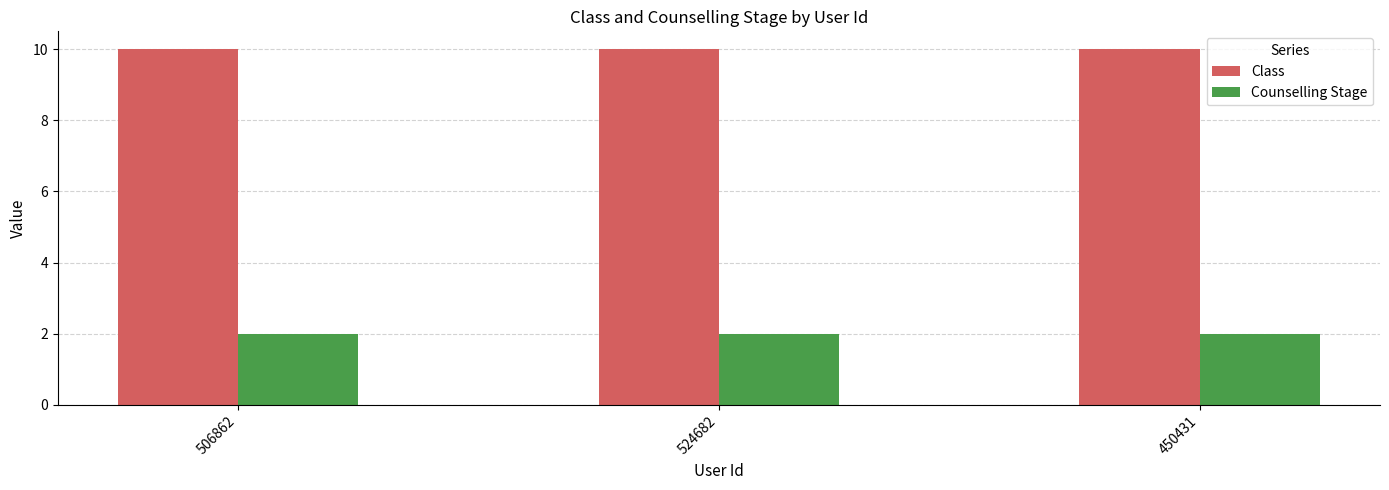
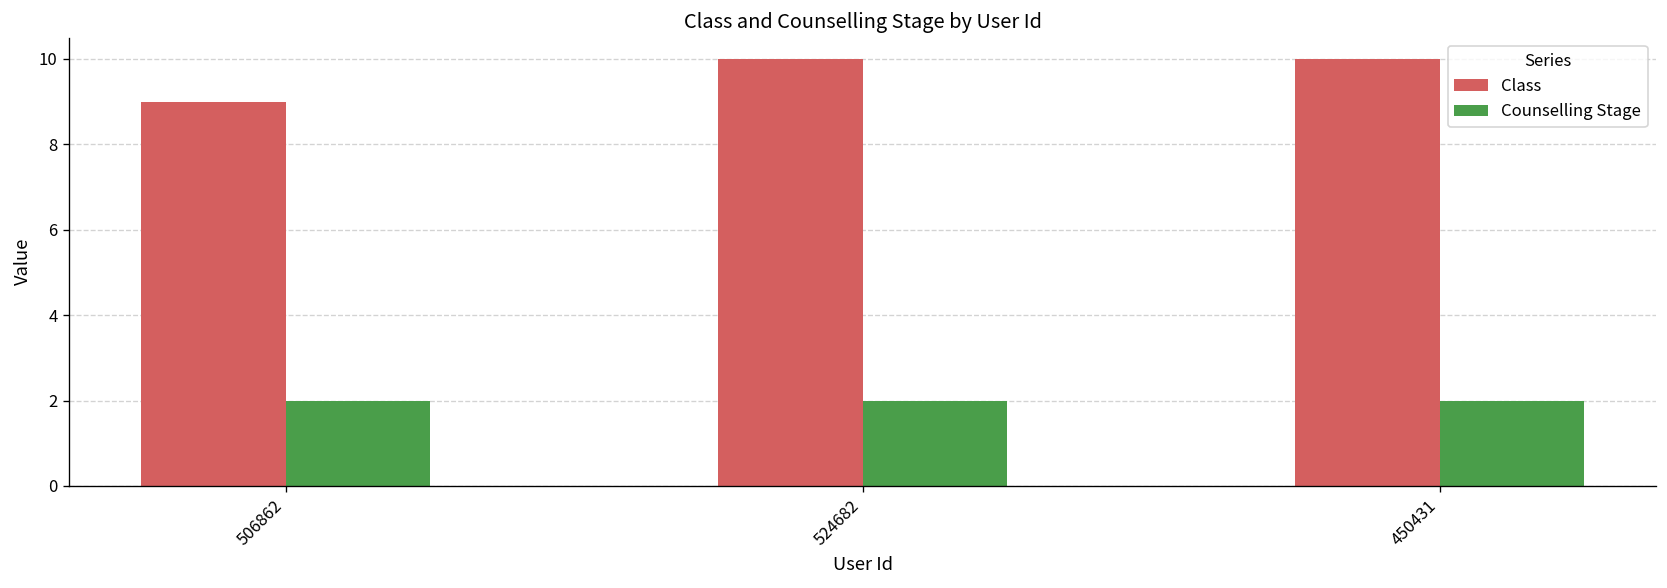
Class, 506862: 10 -> 9
